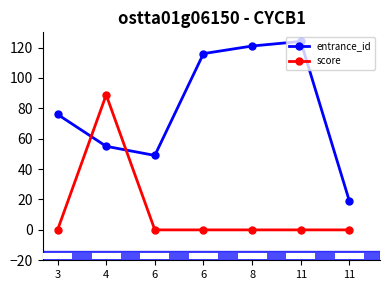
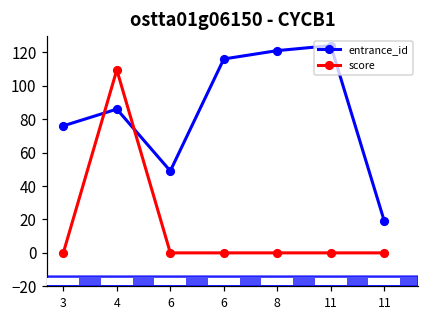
entrance_id, 4: 55 -> 86
score, 4: 89 -> 109
